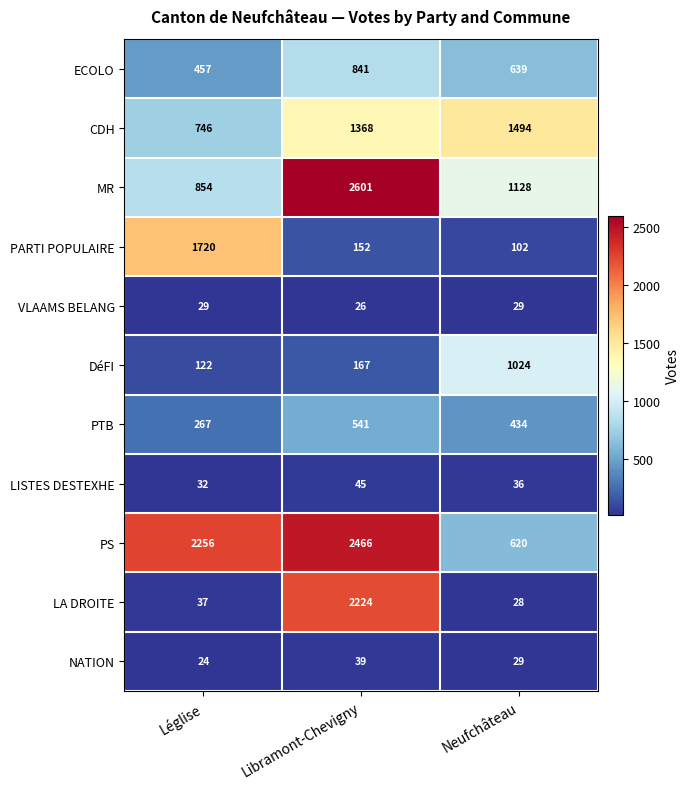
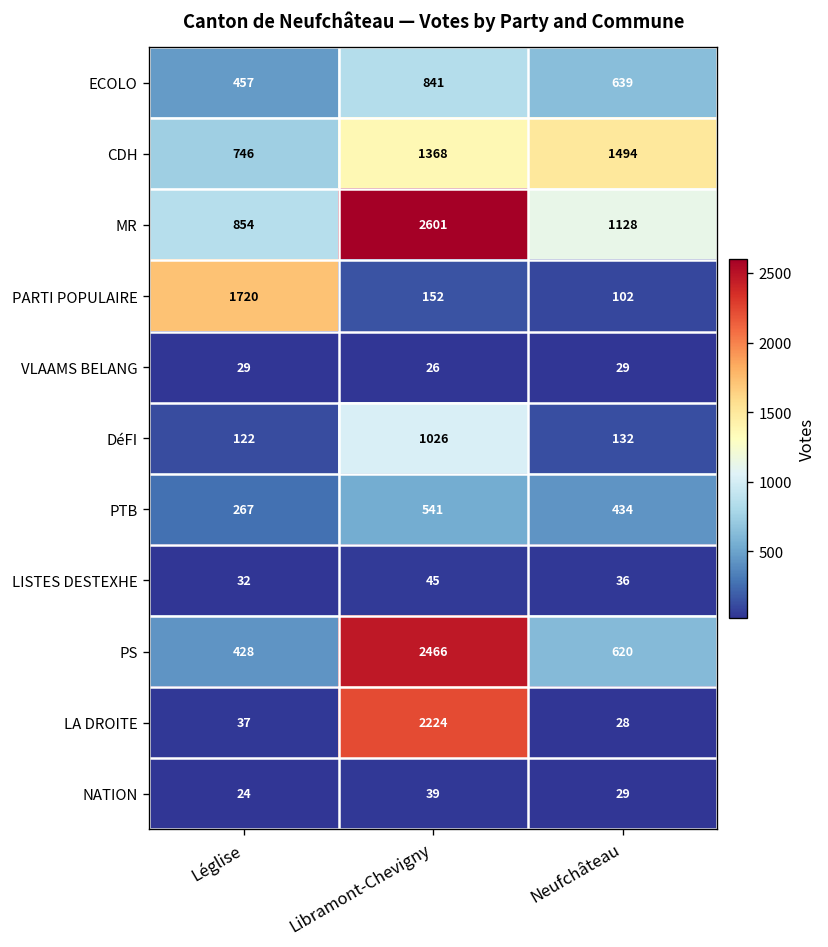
DéFI, Libramont-Chevigny: 167 -> 1026
DéFI, Neufchâteau: 1024 -> 132
PS, Léglise: 2256 -> 428
